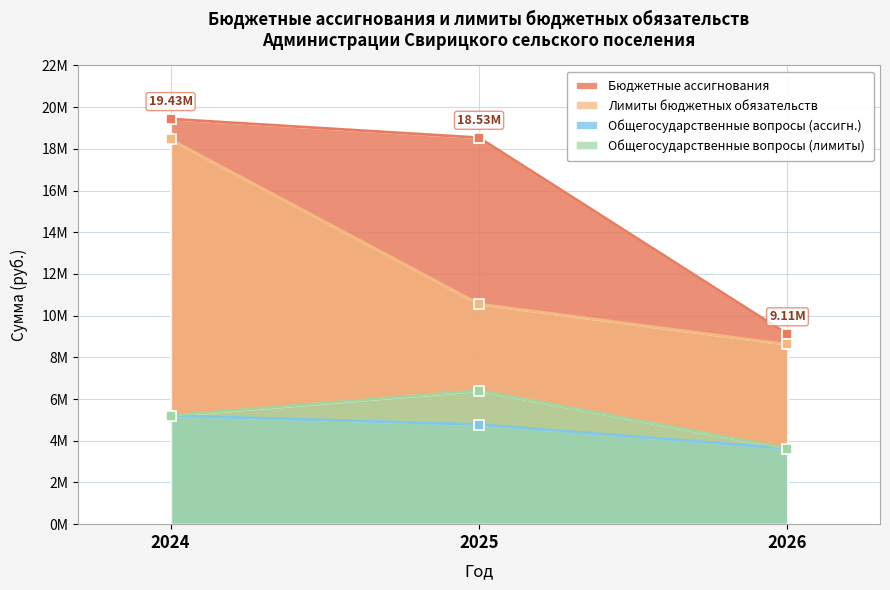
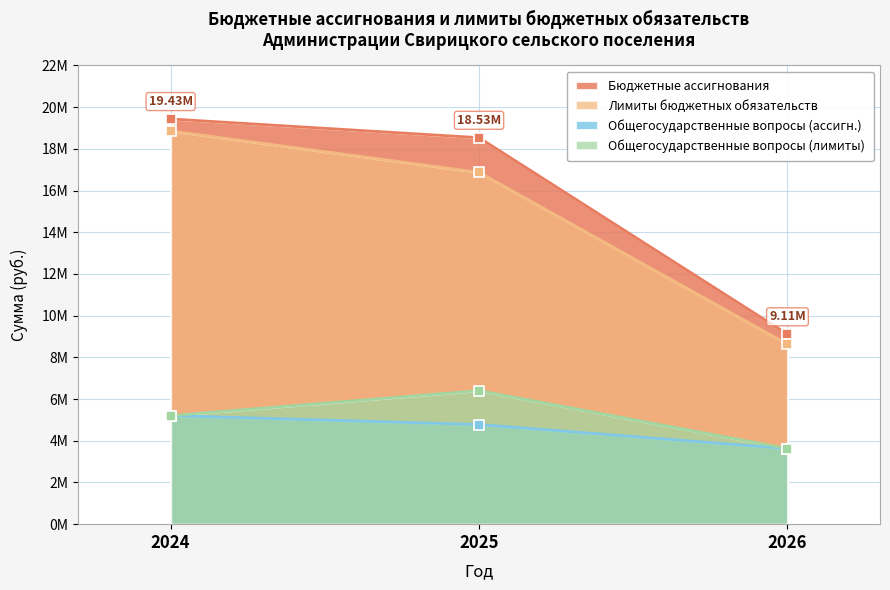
Лимиты бюджетных обязательств, 2024: 18400000 -> 18900000
Лимиты бюджетных обязательств, 2025: 10600000 -> 16900000
